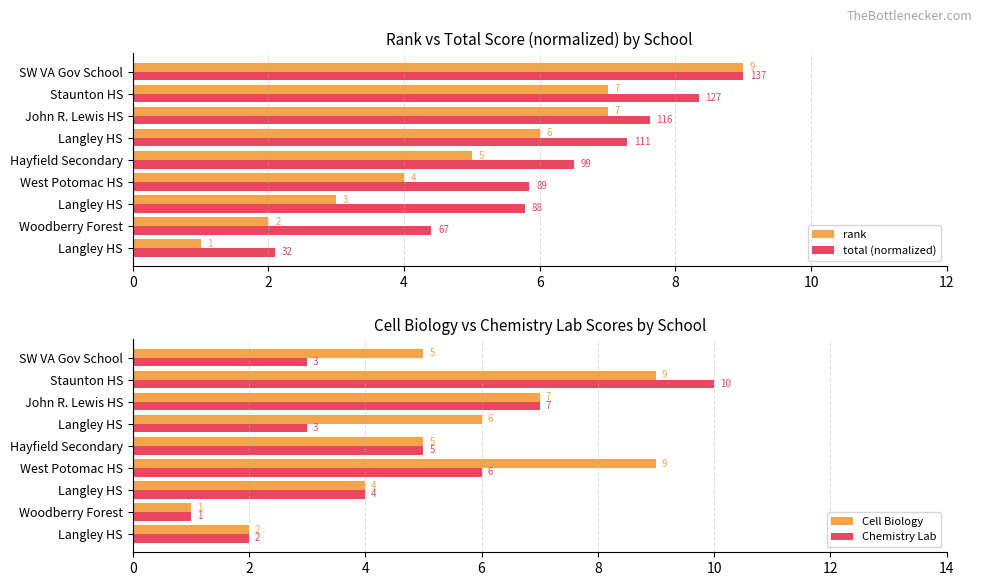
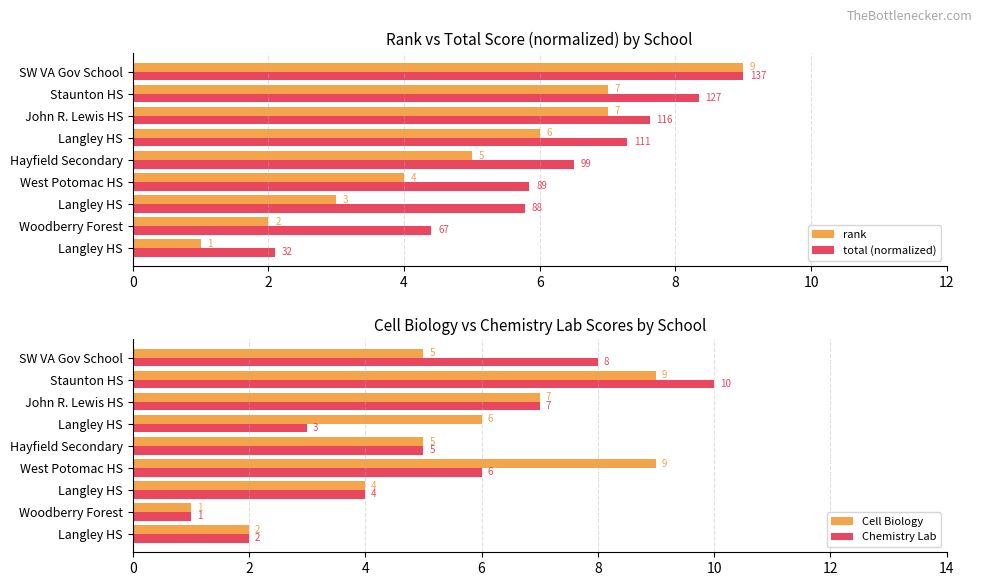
Cell Biology vs Chemistry Lab Scores by School, Chemistry Lab, SW VA Gov School: 3 -> 8
